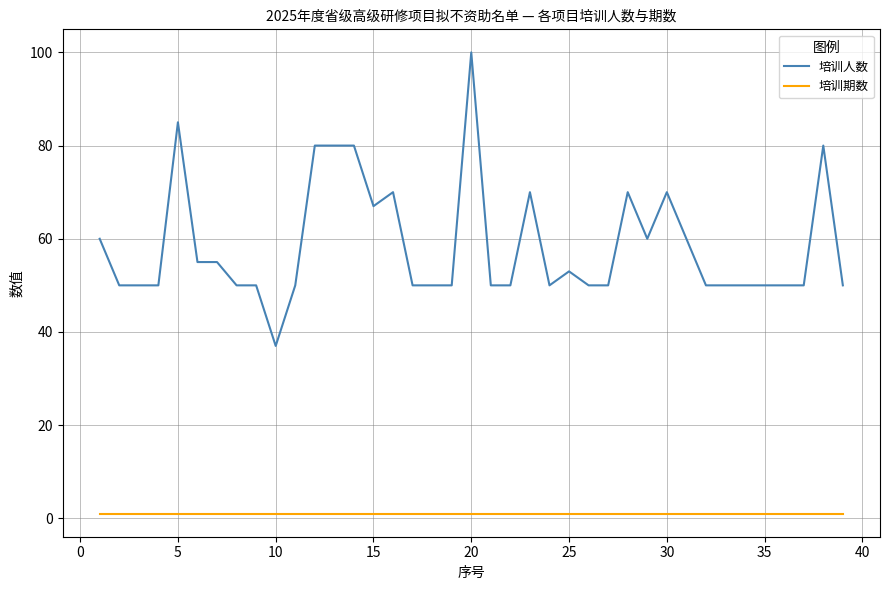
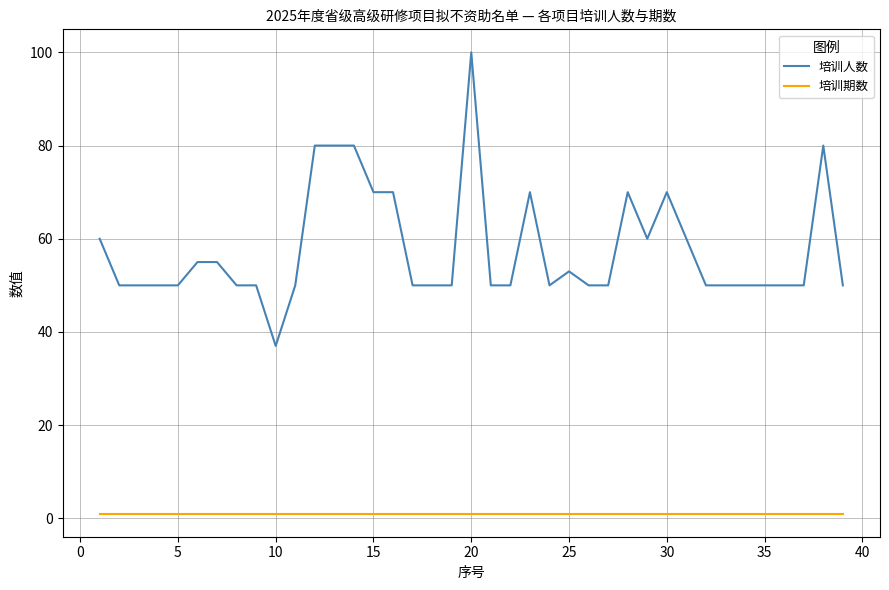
培训人数, 5: 85 -> 50
培训人数, 15: 67 -> 70
